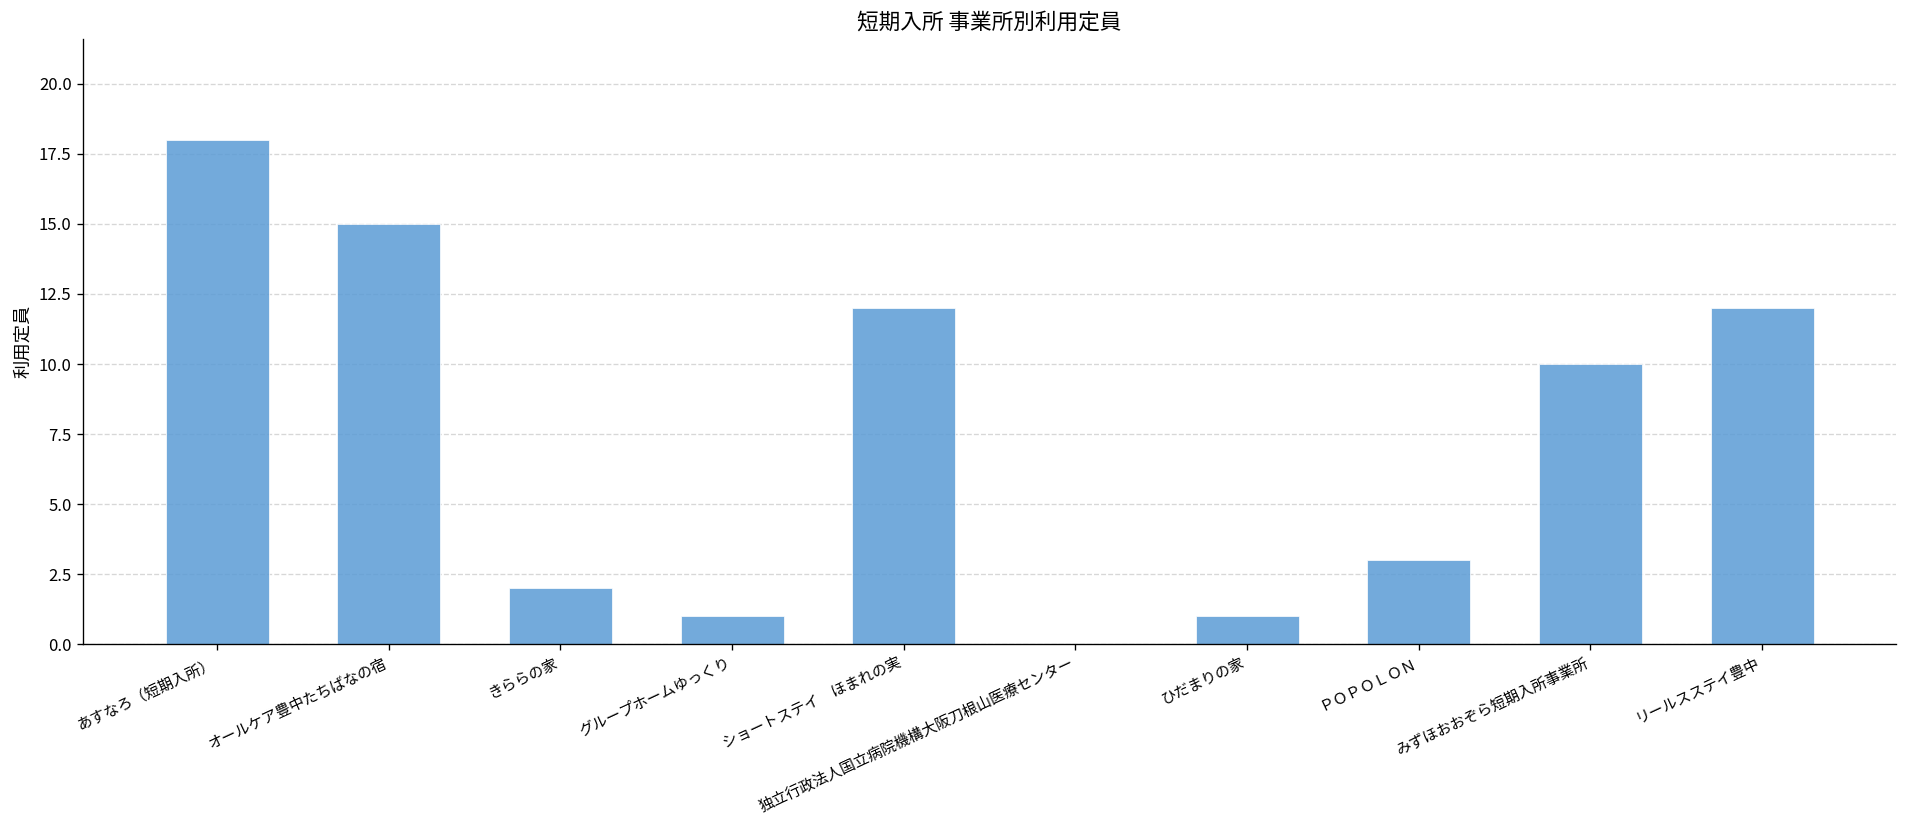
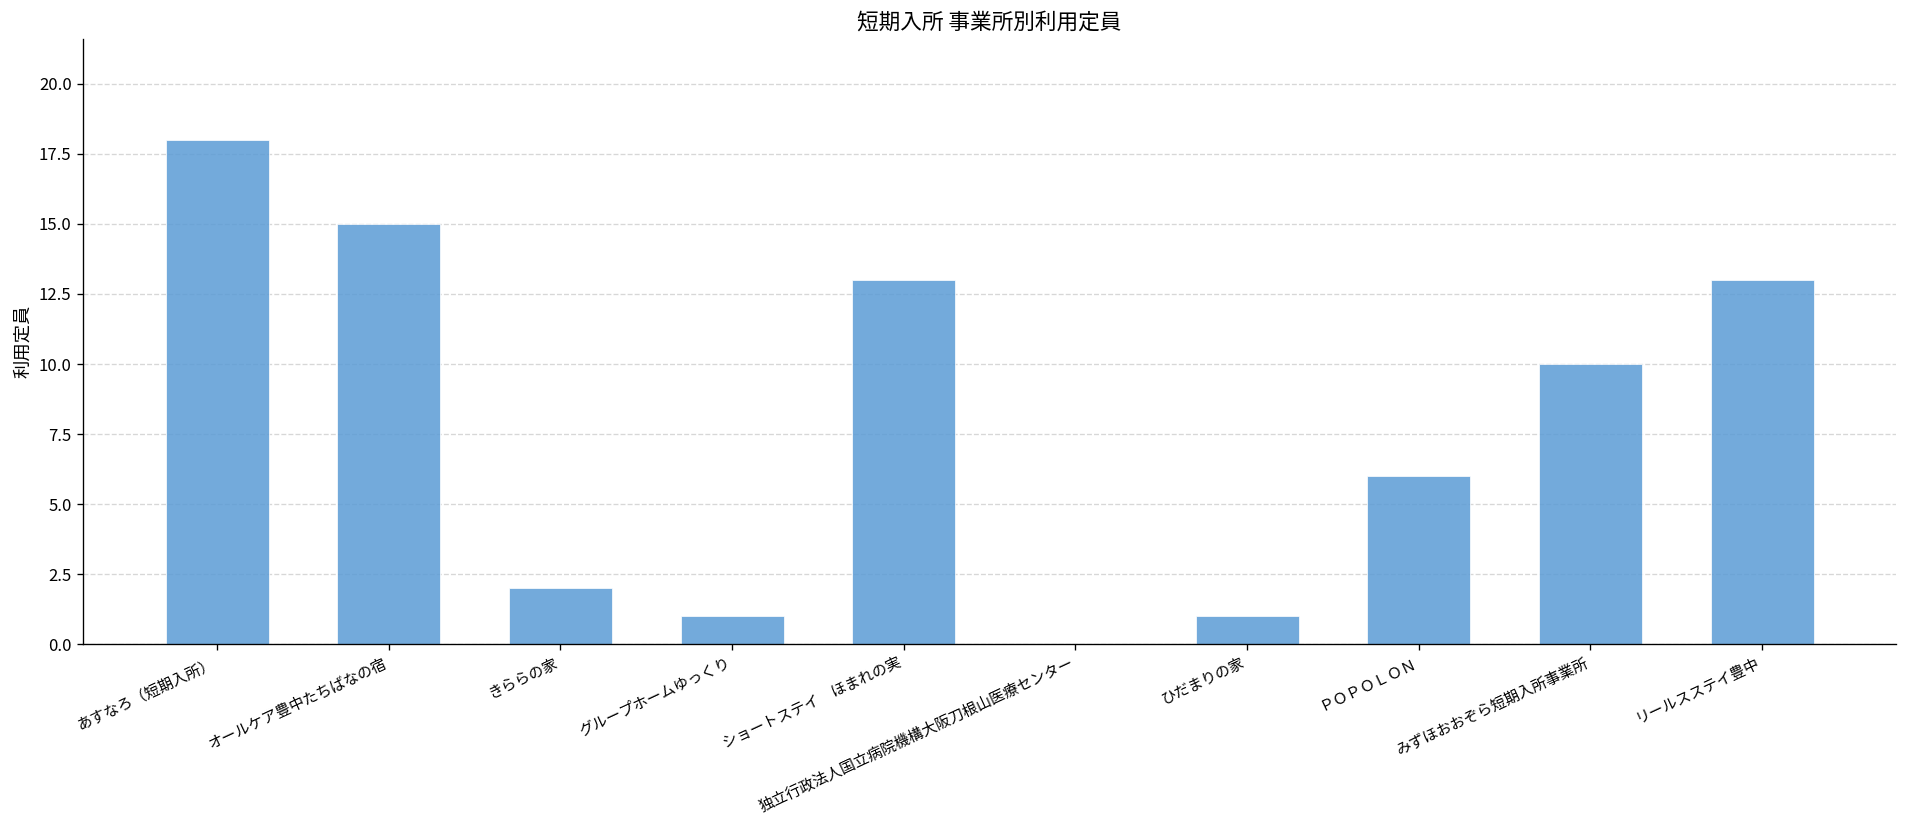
ショートステイ ほまれの実: 12 -> 13
ＰＯＰＯＬＯＮ: 3 -> 6
リールスステイ豊中: 12 -> 13
